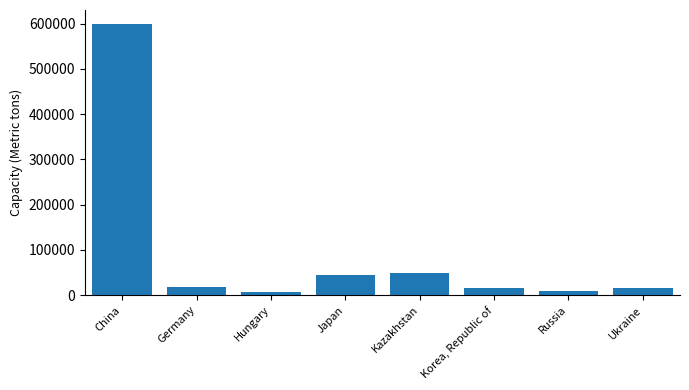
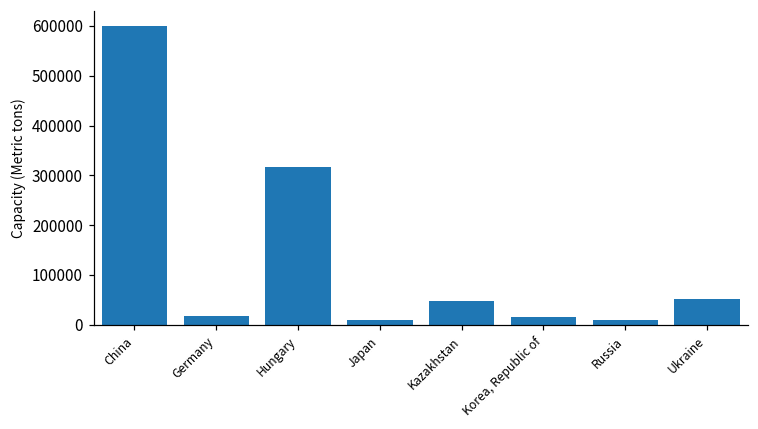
Hungary: 10000 -> 320000
Japan: 40000 -> 10000
Ukraine: 20000 -> 50000
